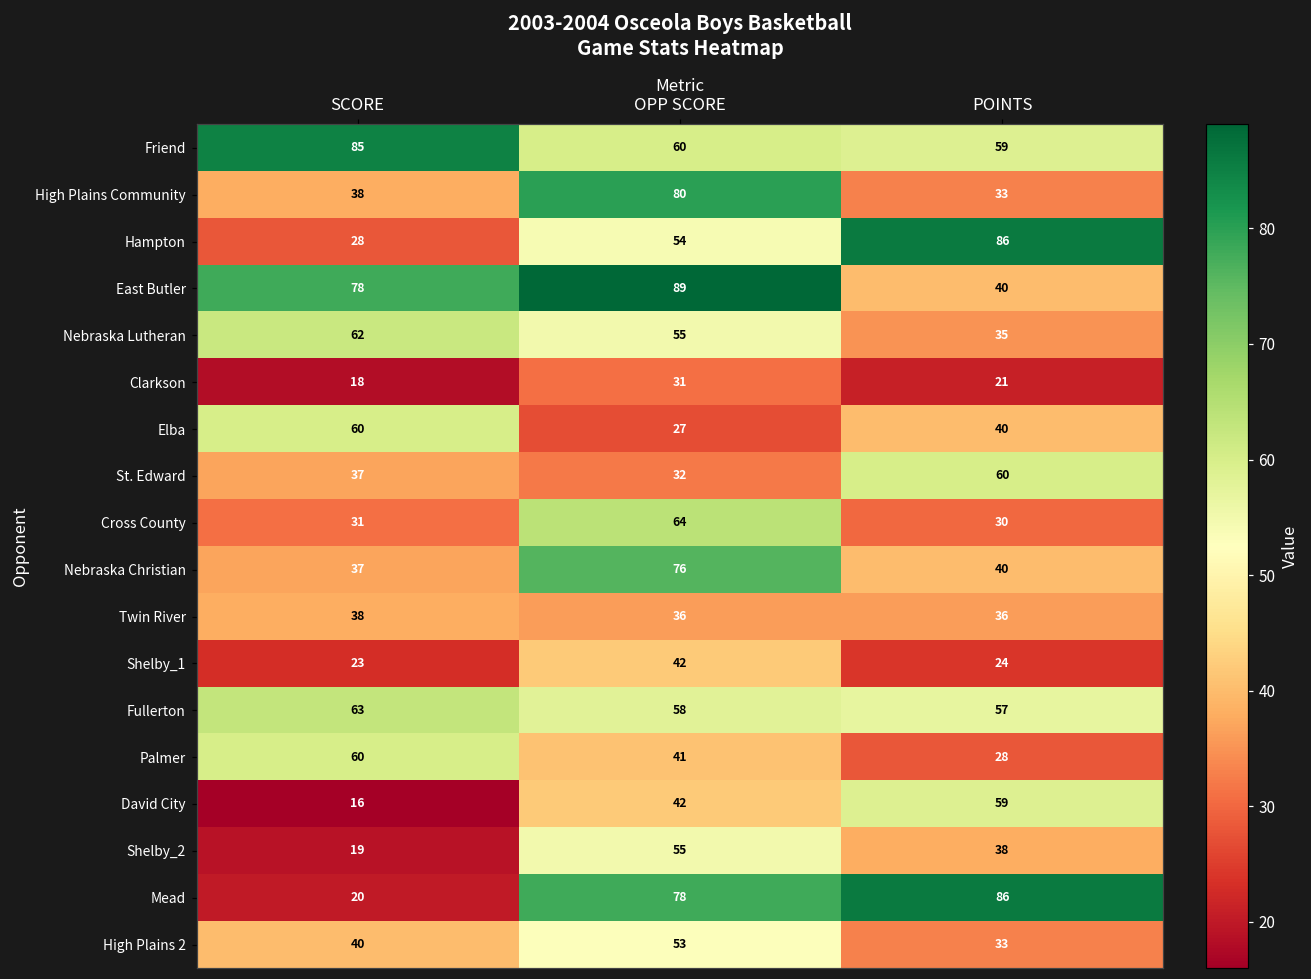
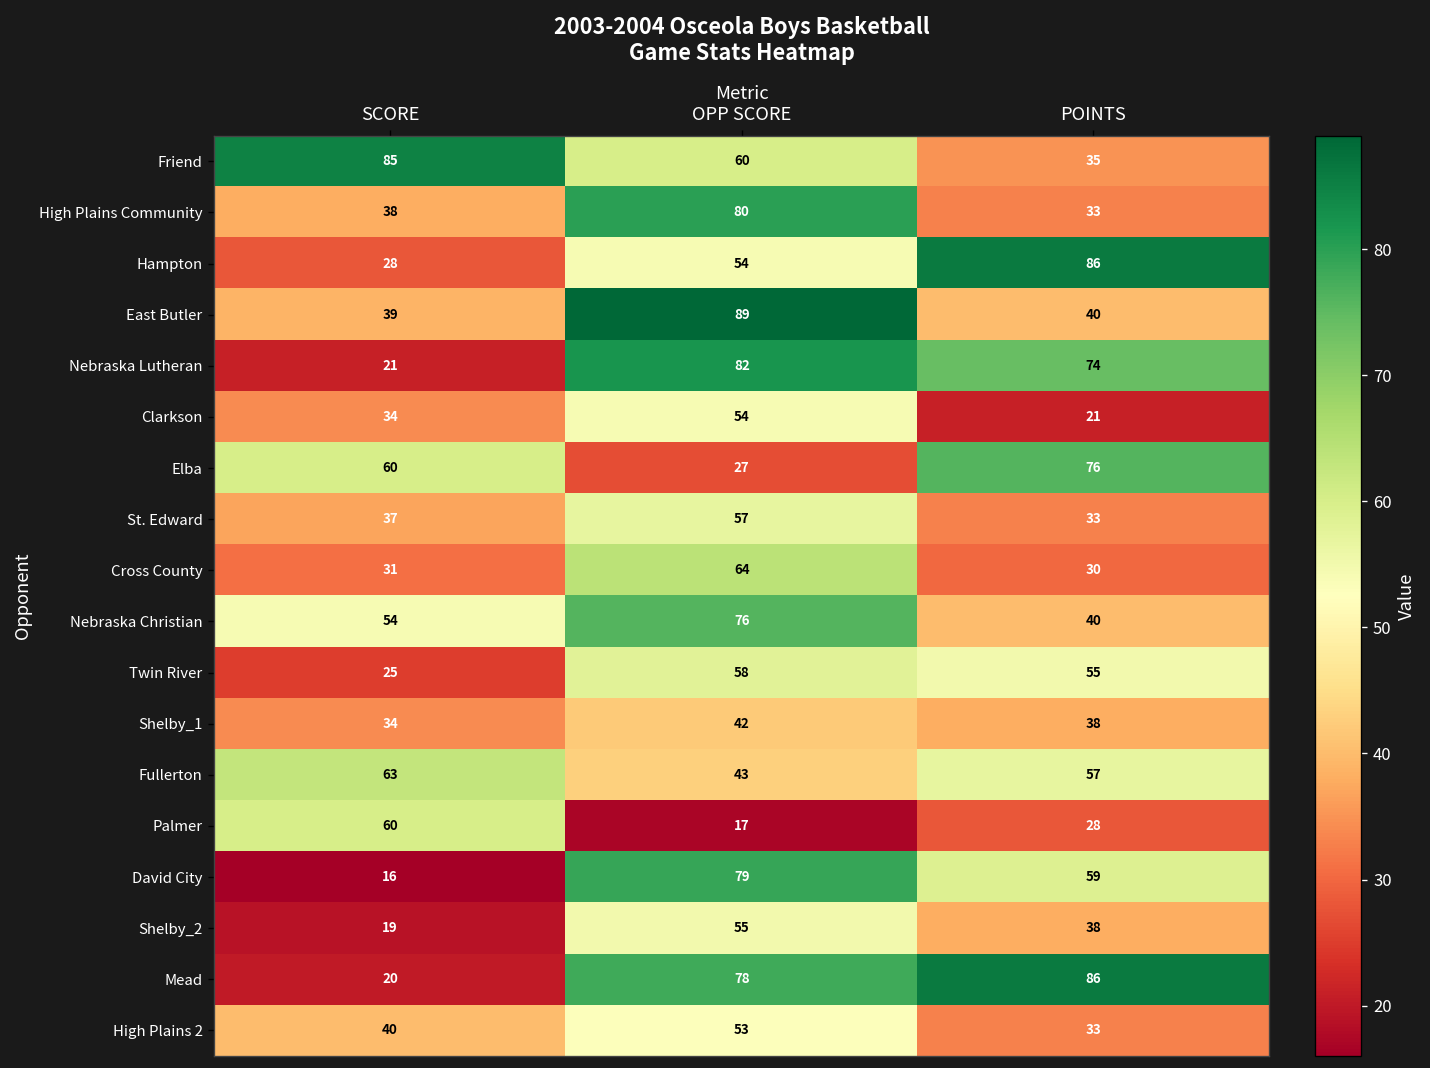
Friend, POINTS: 59 -> 35
East Butler, SCORE: 78 -> 39
Nebraska Lutheran, SCORE: 62 -> 21
Nebraska Lutheran, OPP SCORE: 55 -> 82
Nebraska Lutheran, POINTS: 35 -> 74
Clarkson, SCORE: 18 -> 34
Clarkson, OPP SCORE: 31 -> 54
Elba, POINTS: 40 -> 76
St. Edward, OPP SCORE: 32 -> 57
St. Edward, POINTS: 60 -> 33
Nebraska Christian, SCORE: 37 -> 54
Twin River, SCORE: 38 -> 25
Twin River, OPP SCORE: 36 -> 58
Twin River, POINTS: 36 -> 55
Shelby_1, SCORE: 23 -> 34
Shelby_1, POINTS: 24 -> 38
Fullerton, OPP SCORE: 58 -> 43
Palmer, OPP SCORE: 41 -> 17
David City, OPP SCORE: 42 -> 79
